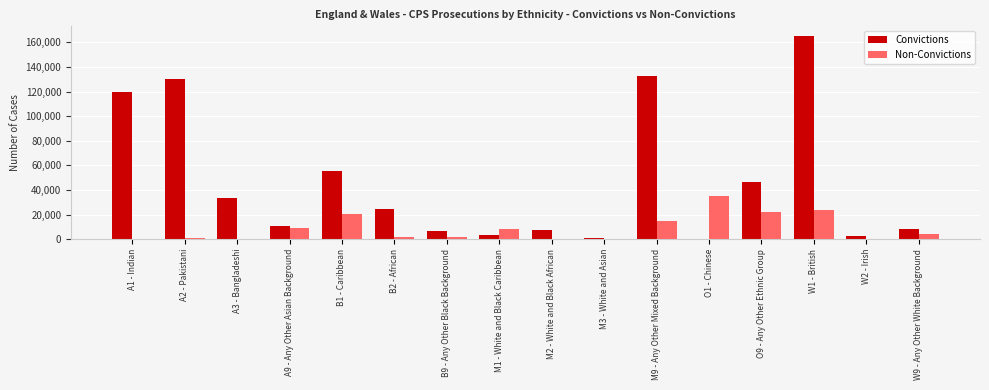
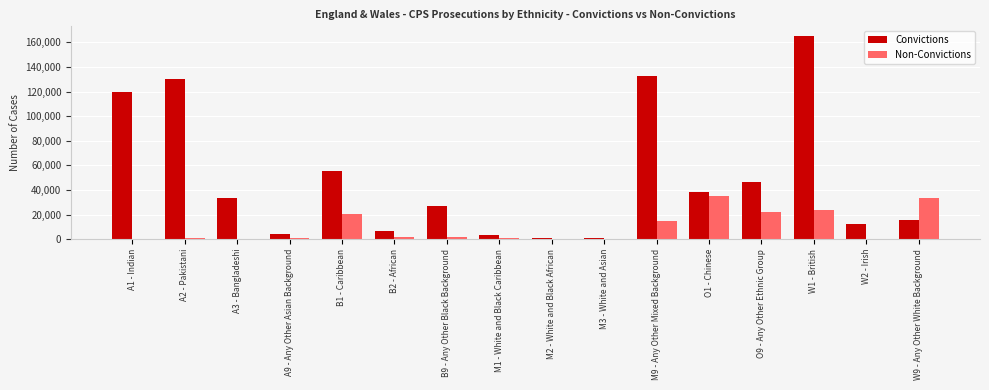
Convictions, A9 - Any Other Asian Background: 11,000 -> 4,000
Non-Convictions, A9 - Any Other Asian Background: 9,000 -> 1,000
Convictions, B2 - African: 25,000 -> 7,000
Convictions, B9 - Any Other Black Background: 6,000 -> 27,000
Non-Convictions, M1 - White and Black Caribbean: 8,000 -> 1,000
Convictions, M2 - White and Black African: 7,000 -> 1,000
Convictions, O1 - Chinese: 0 -> 38,000
Convictions, W2 - Irish: 2,000 -> 12,000
Convictions, W9 - Any Other White Background: 8,000 -> 16,000
Non-Convictions, W9 - Any Other White Background: 4,000 -> 33,000
